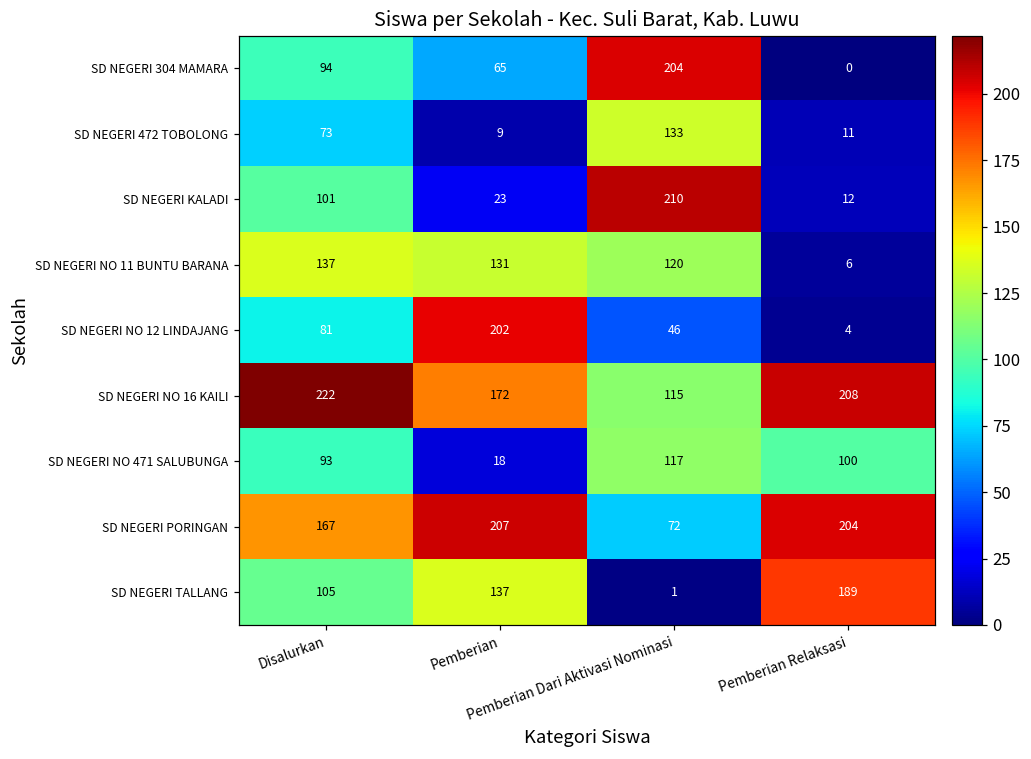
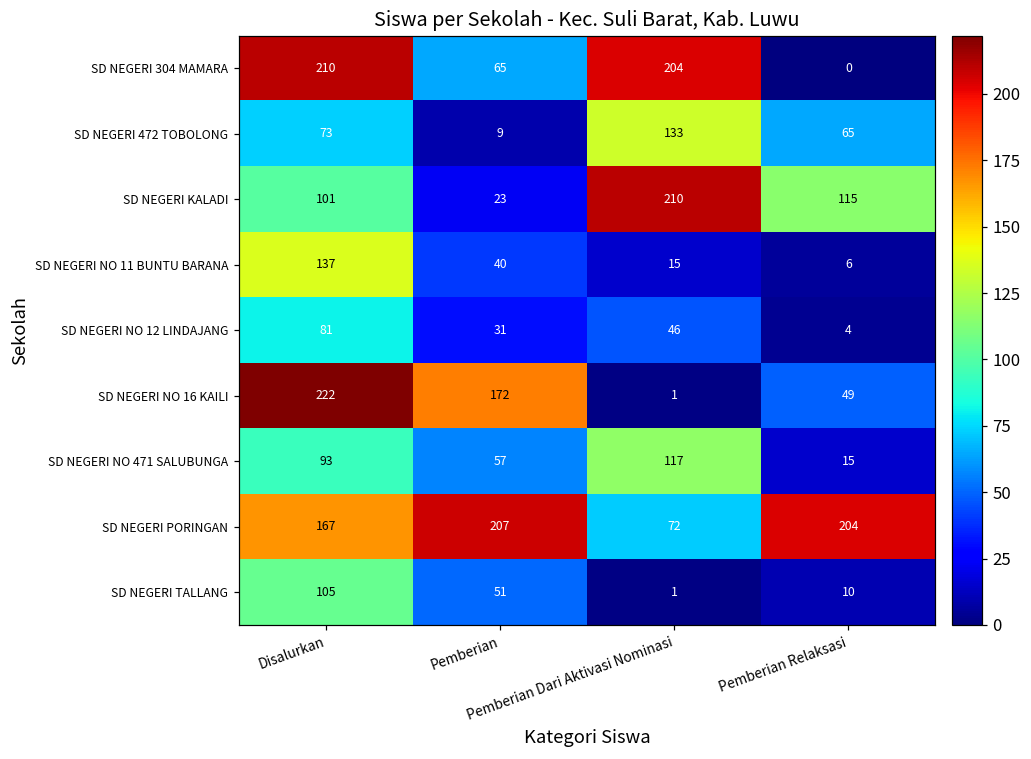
SD NEGERI 304 MAMARA, Disalurkan: 94 -> 210
SD NEGERI 472 TOBOLONG, Pemberian Relaksasi: 11 -> 65
SD NEGERI KALADI, Pemberian Relaksasi: 12 -> 115
SD NEGERI NO 11 BUNTU BARANA, Pemberian: 131 -> 40
SD NEGERI NO 11 BUNTU BARANA, Pemberian Dari Aktivasi Nominasi: 120 -> 15
SD NEGERI NO 12 LINDAJANG, Pemberian: 202 -> 31
SD NEGERI NO 16 KAILI, Pemberian Dari Aktivasi Nominasi: 115 -> 1
SD NEGERI NO 16 KAILI, Pemberian Relaksasi: 208 -> 49
SD NEGERI NO 471 SALUBUNGA, Pemberian: 18 -> 57
SD NEGERI NO 471 SALUBUNGA, Pemberian Relaksasi: 100 -> 15
SD NEGERI TALLANG, Pemberian: 137 -> 51
SD NEGERI TALLANG, Pemberian Relaksasi: 189 -> 10
